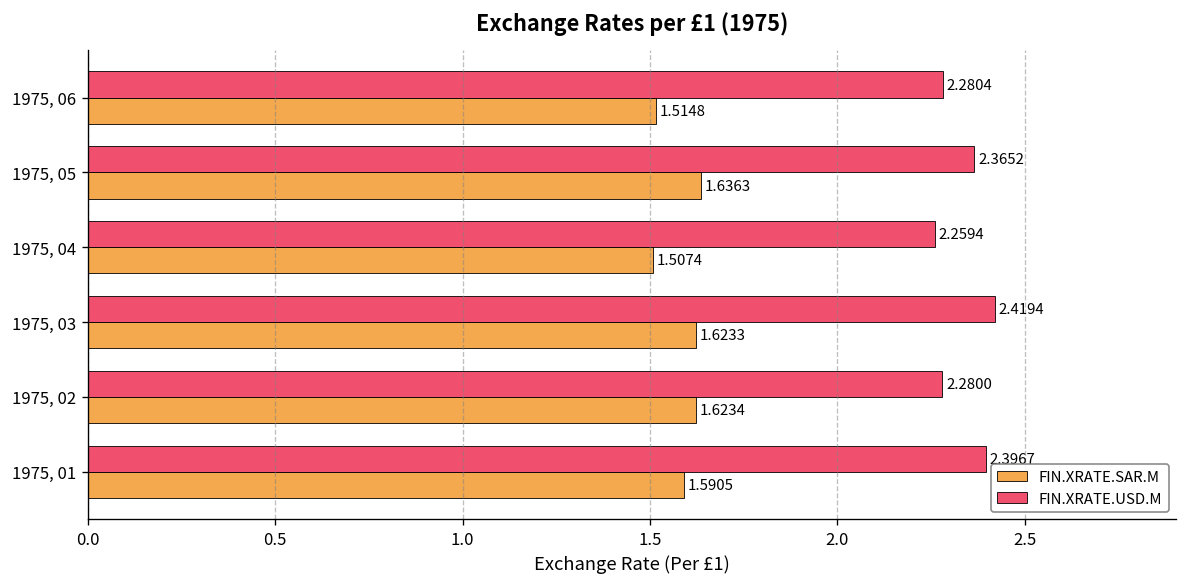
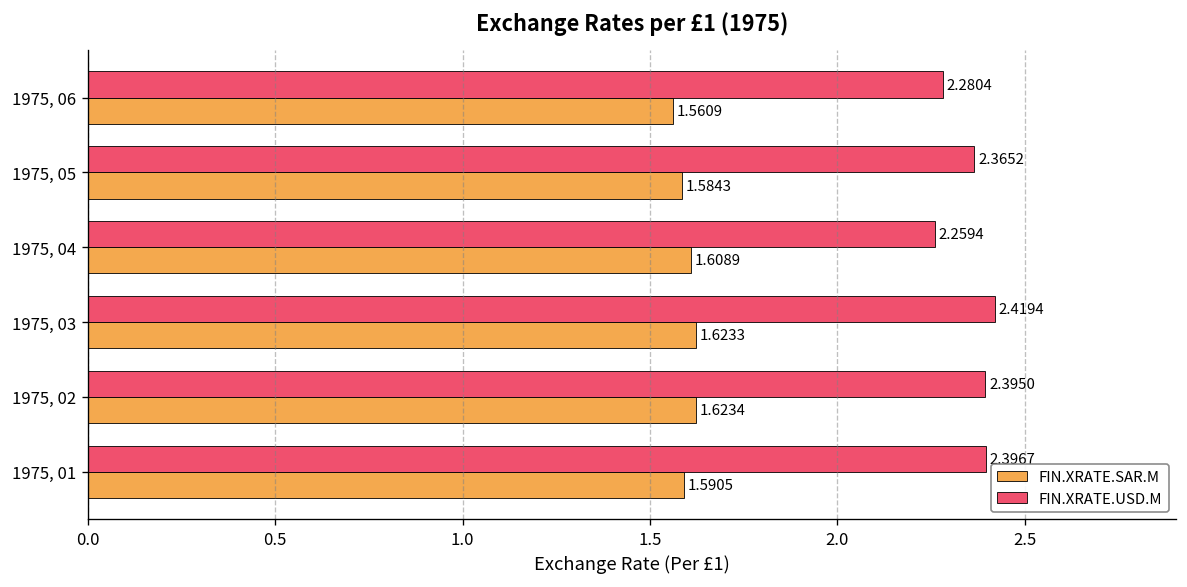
FIN.XRATE.SAR.M, 1975, 06: 1.5148 -> 1.5609
FIN.XRATE.SAR.M, 1975, 05: 1.6363 -> 1.5843
FIN.XRATE.SAR.M, 1975, 04: 1.5074 -> 1.6089
FIN.XRATE.USD.M, 1975, 02: 2.2800 -> 2.3950
